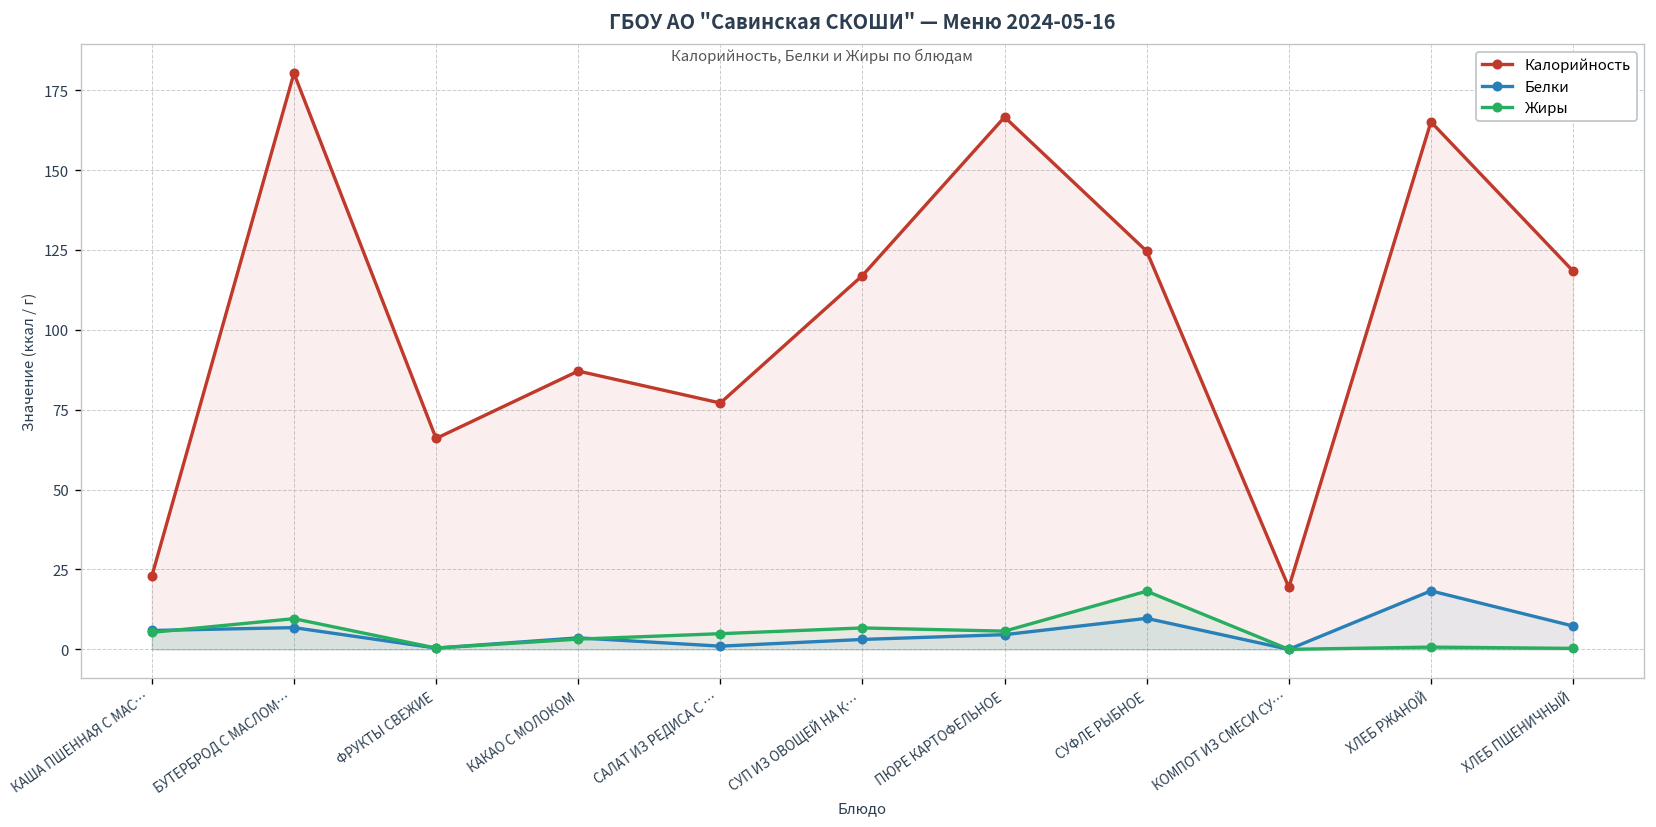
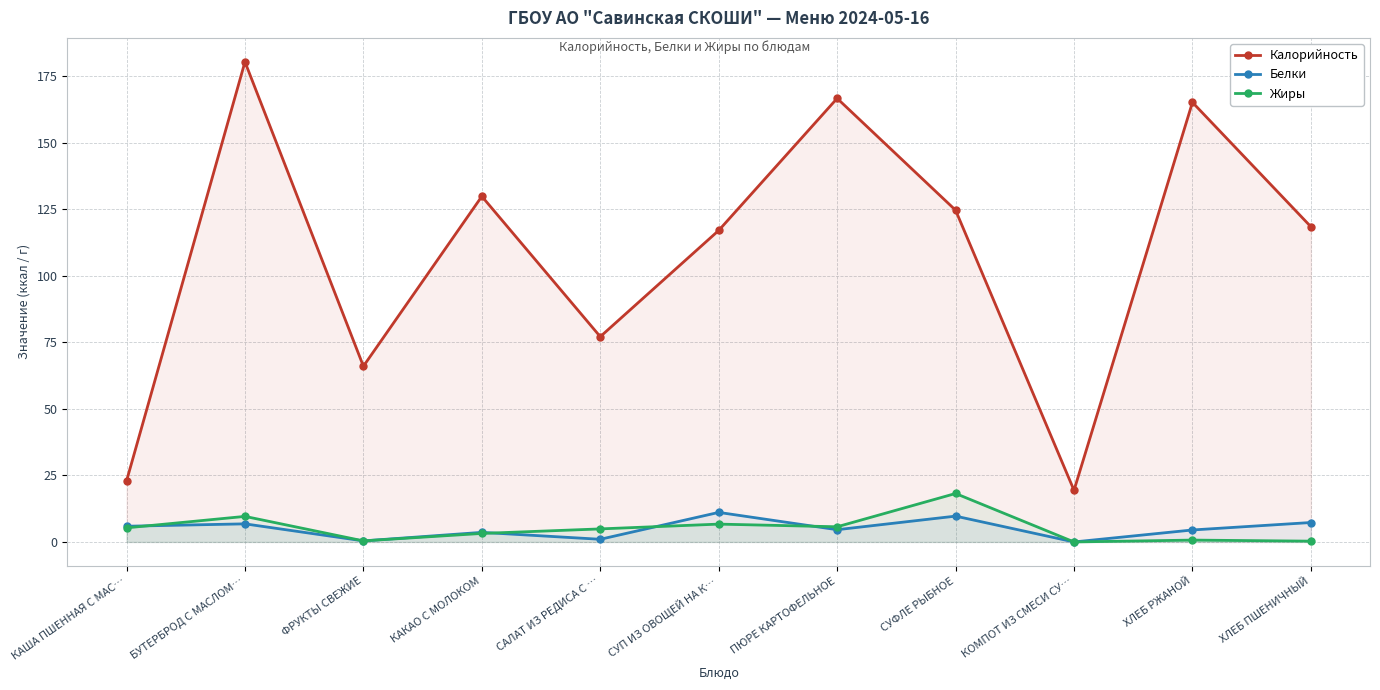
Калорийность, КАКАО С МОЛОКОМ: 87 -> 130
Белки, СУП ИЗ ОВОЩЕЙ НА К…: 3 -> 11
Белки, ХЛЕБ РЖАНОЙ: 18 -> 5
